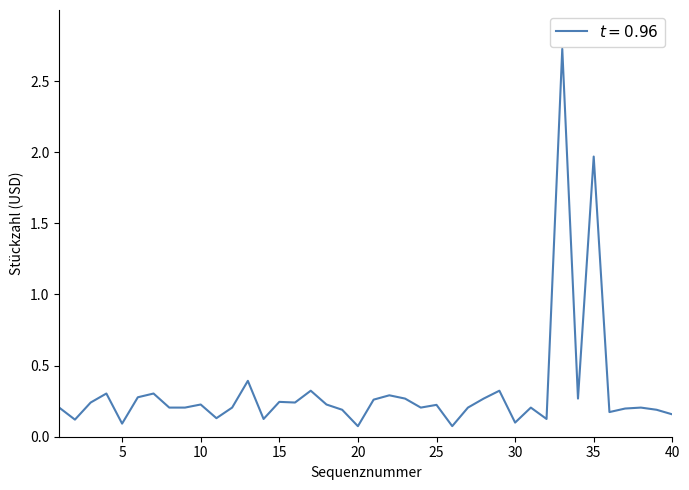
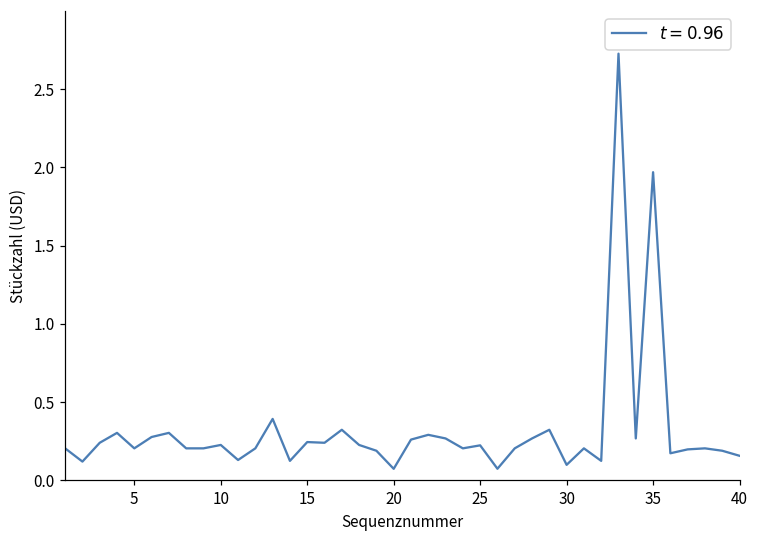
5: 0.09 -> 0.20
